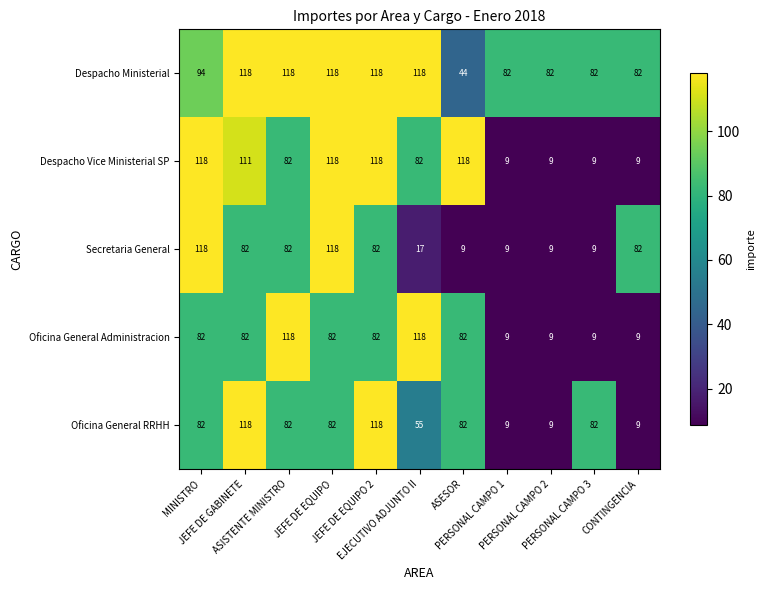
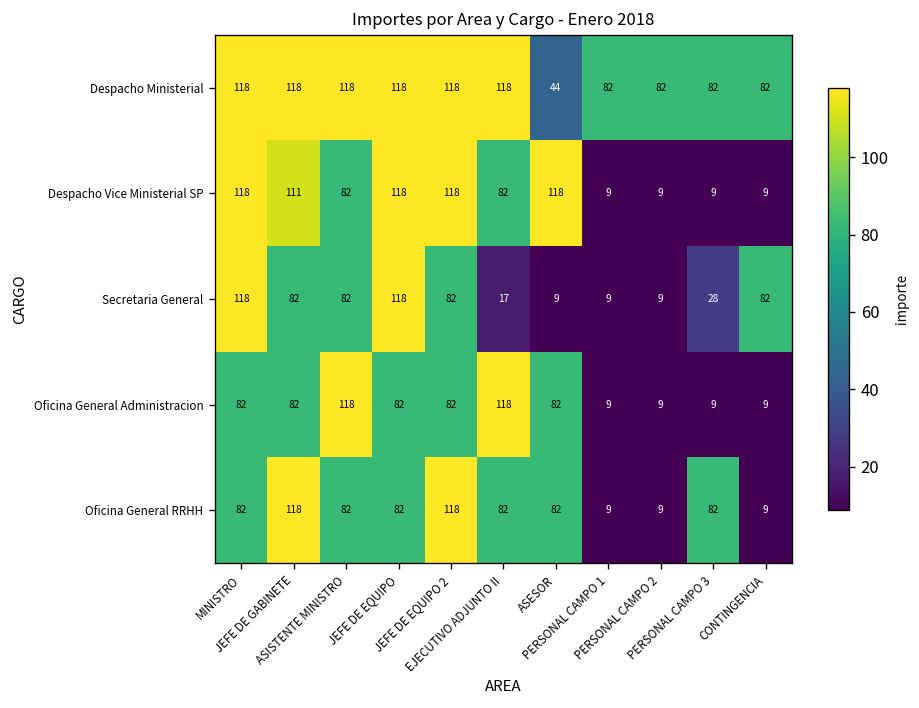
Despacho Ministerial, MINISTRO: 94 -> 118
Secretaria General, PERSONAL CAMPO 3: 9 -> 28
Oficina General RRHH, EJECUTIVO ADJUNTO II: 55 -> 82
